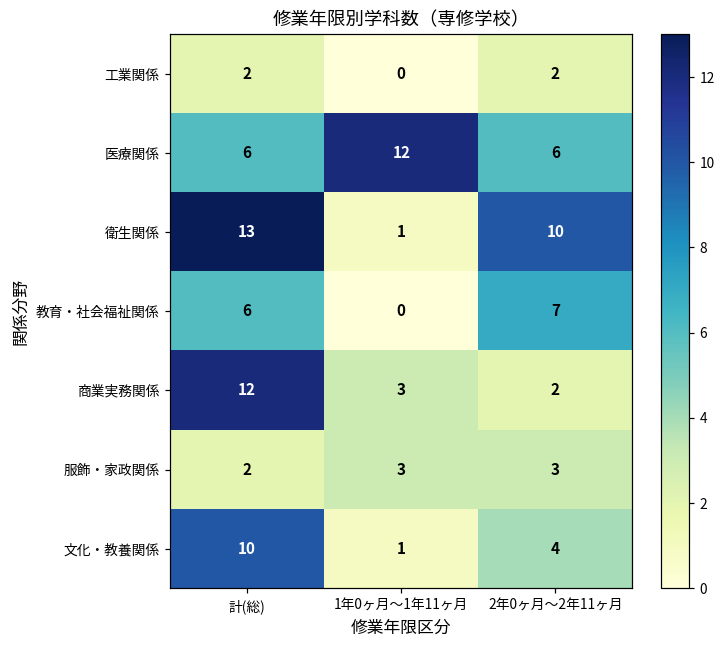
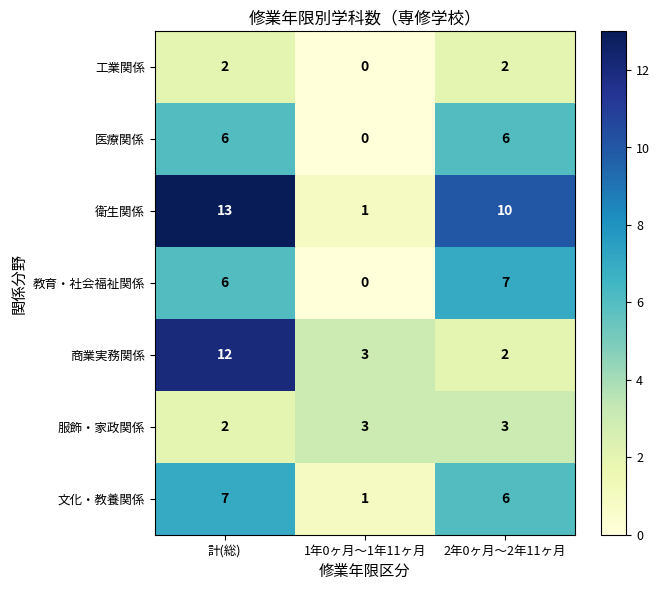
医療関係, 1年0ヶ月～1年11ヶ月: 12 -> 0
文化・教養関係, 計(総): 10 -> 7
文化・教養関係, 2年0ヶ月～2年11ヶ月: 4 -> 6
